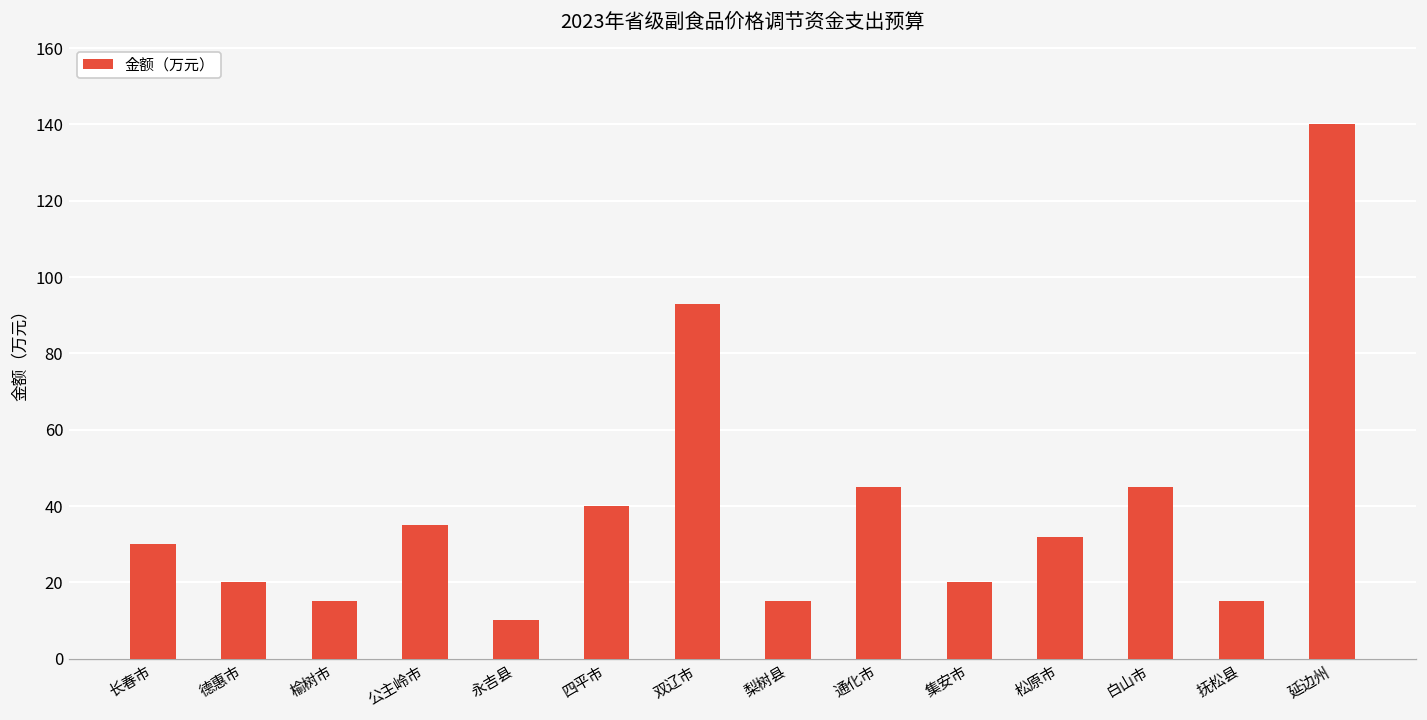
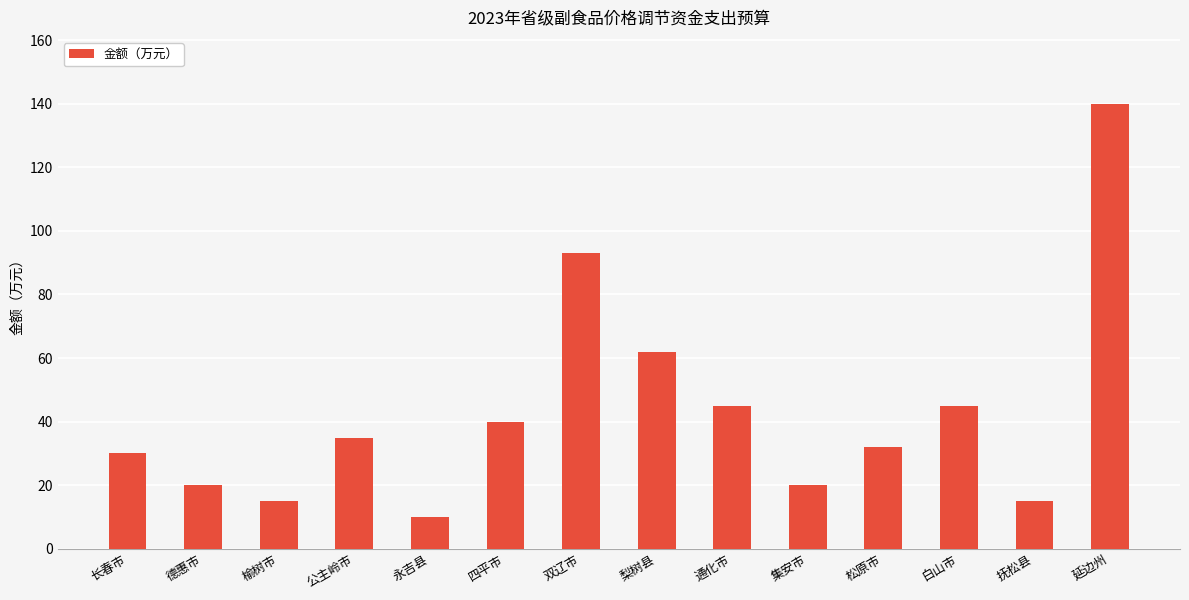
梨树县: 15 -> 62
